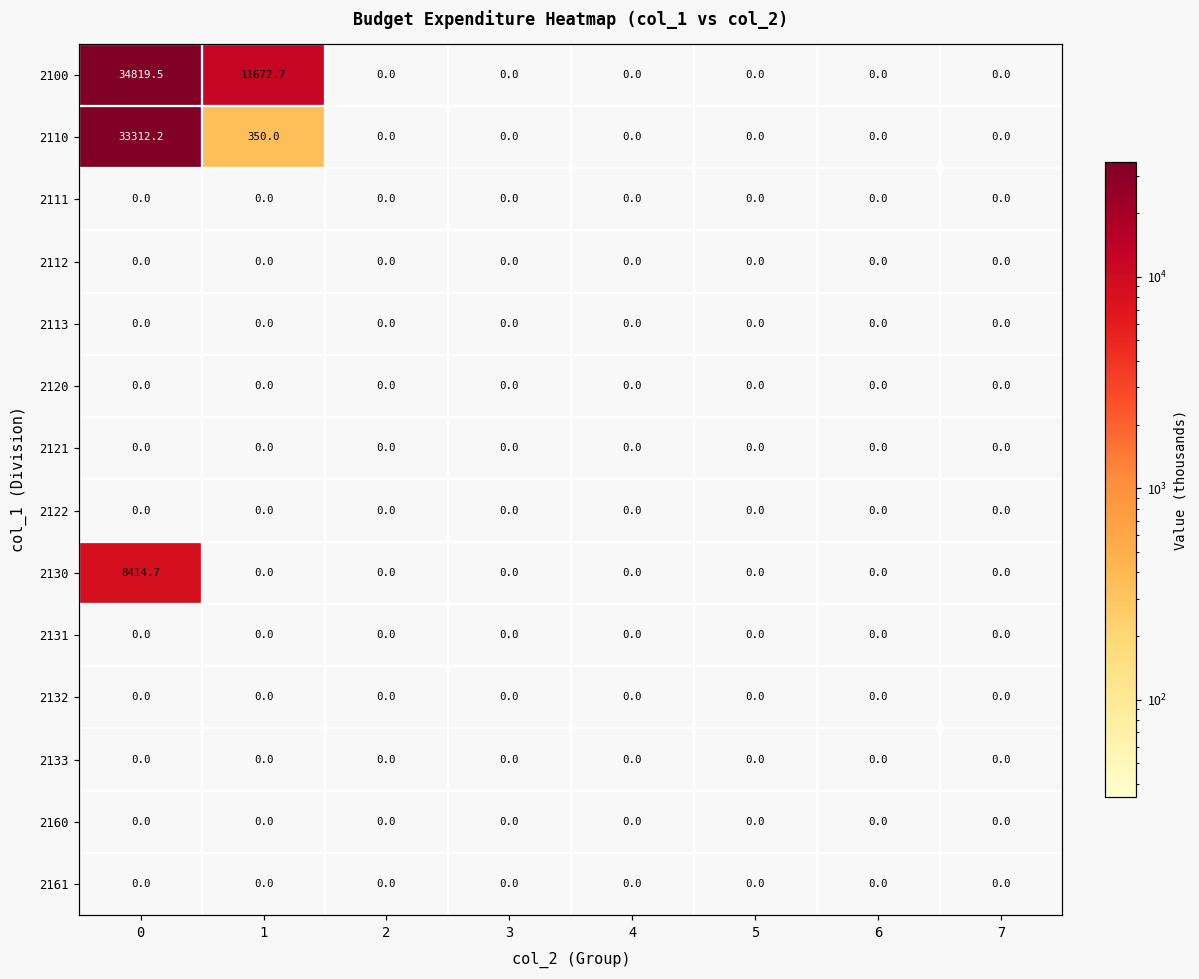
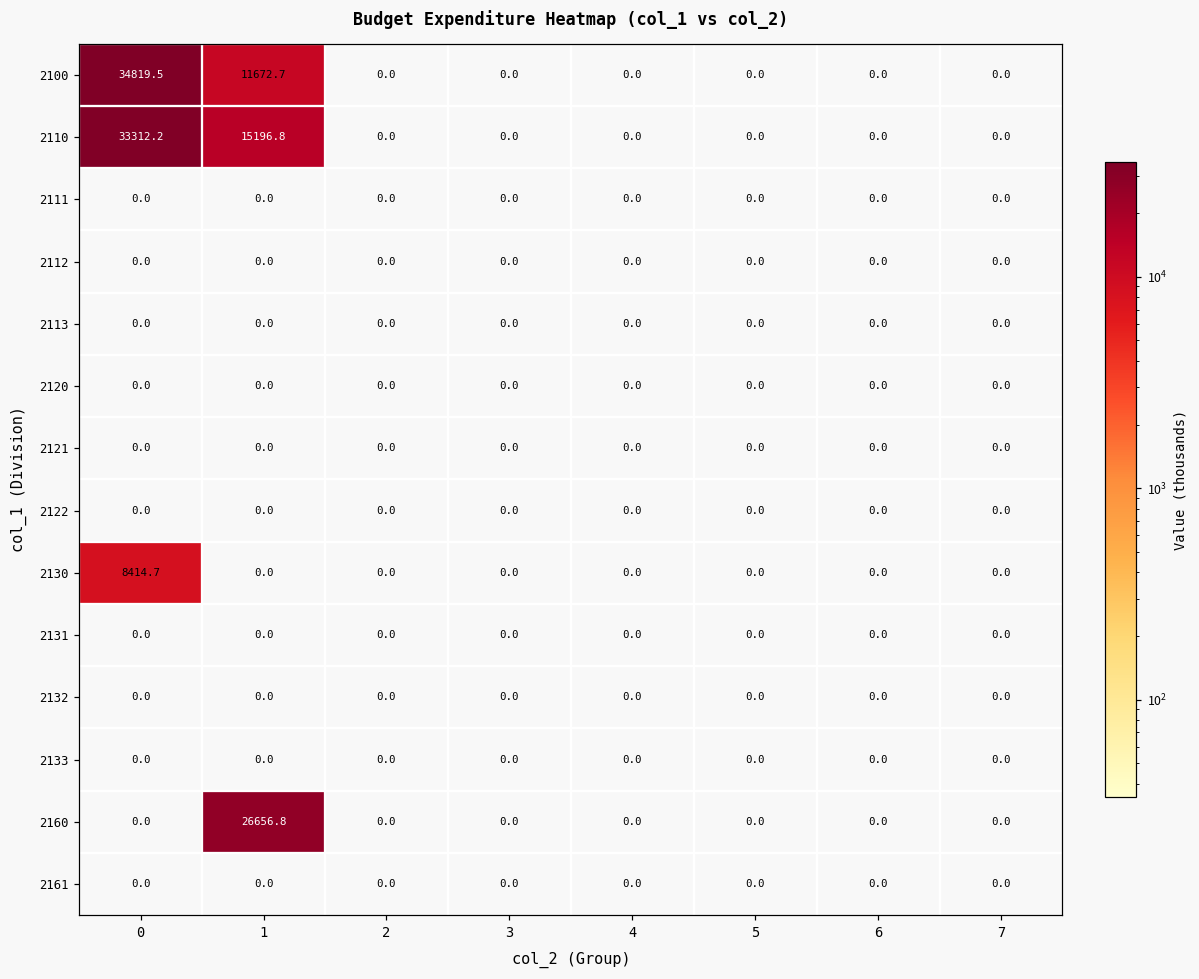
2110, 1: 350.0 -> 15196.8
2160, 1: 0.0 -> 26656.8
